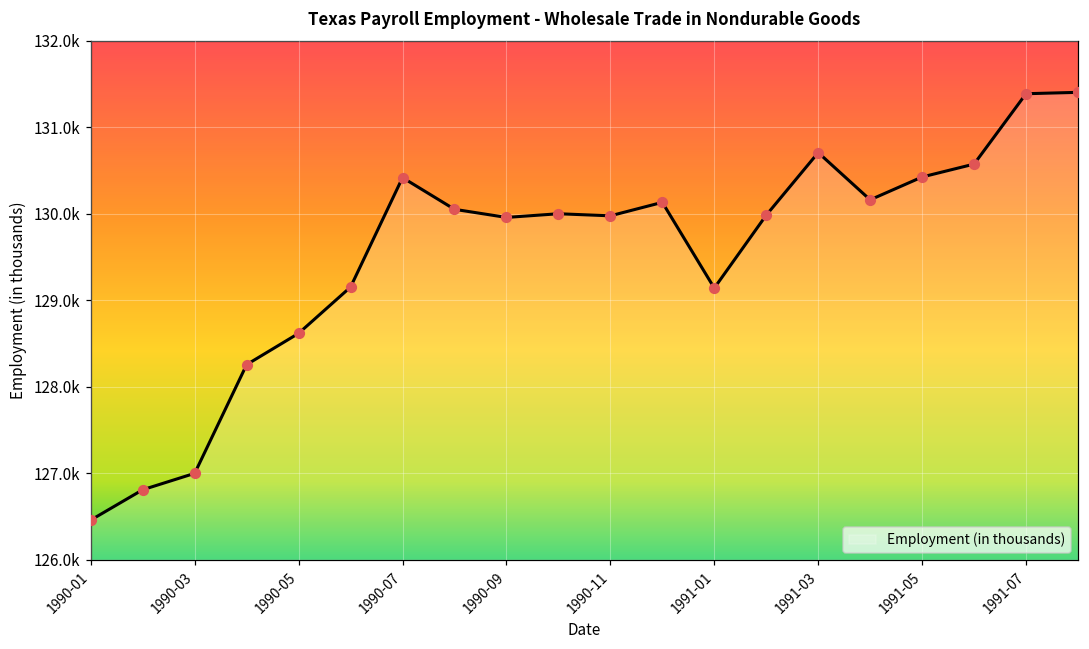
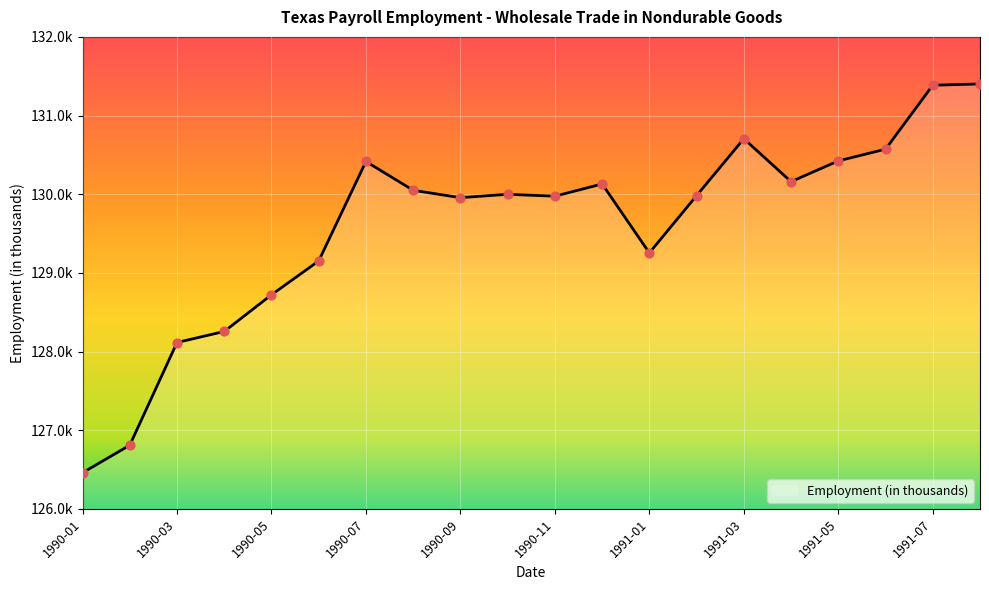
1990-03: 127000 -> 128100
1990-05: 128600 -> 128700
1991-01: 129100 -> 129300
